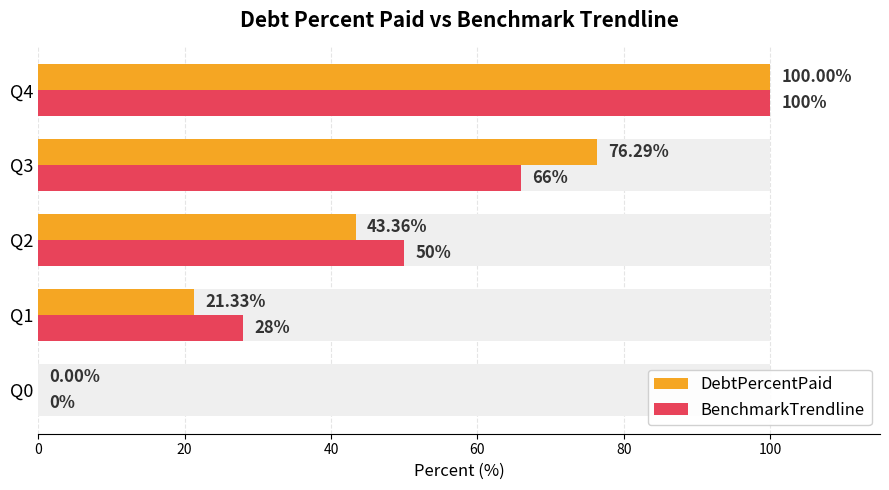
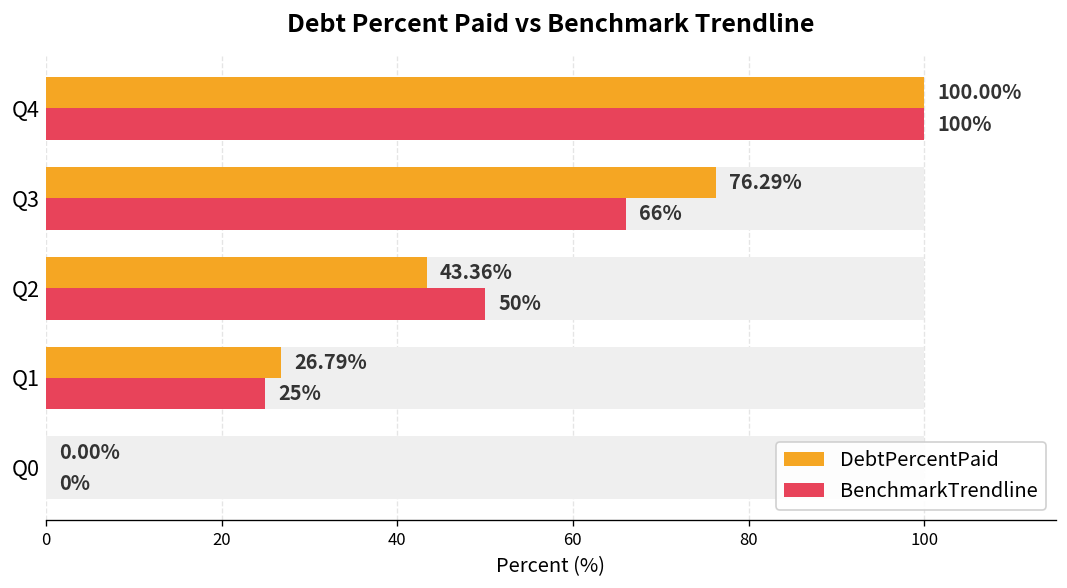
DebtPercentPaid, Q1: 21.33% -> 26.79%
BenchmarkTrendline, Q1: 28% -> 25%
